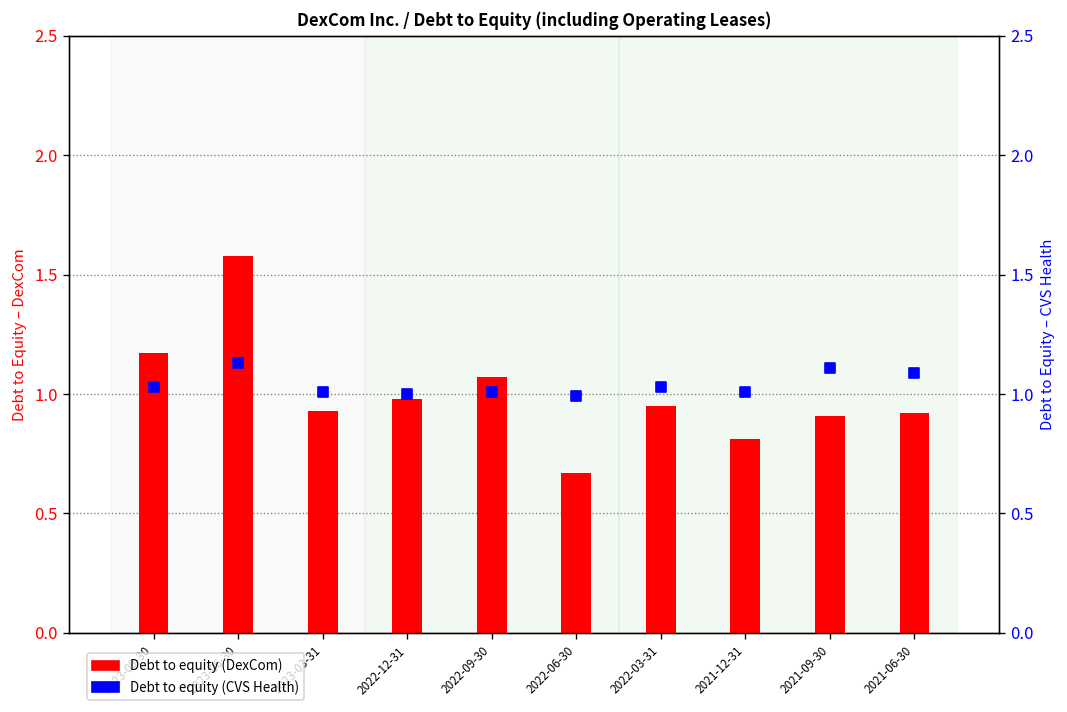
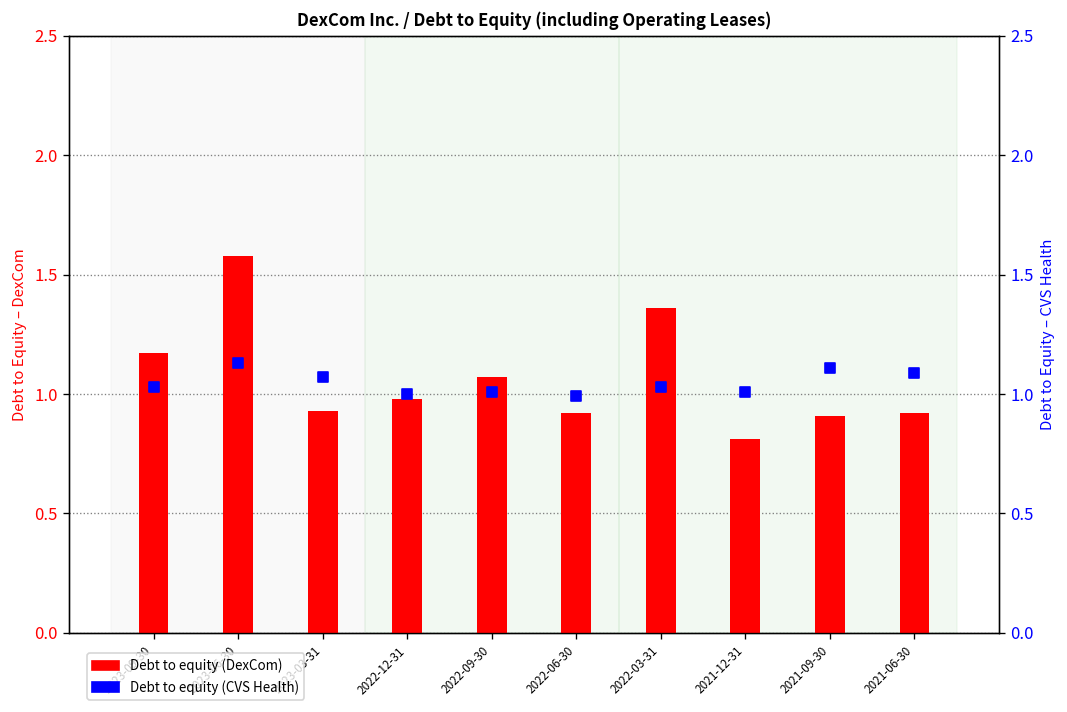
Debt to equity (DexCom), 2022-06-30: 0.67 -> 0.92
Debt to equity (DexCom), 2022-03-31: 0.95 -> 1.36
Debt to equity (CVS Health), 2023-03-31: 1.01 -> 1.07
